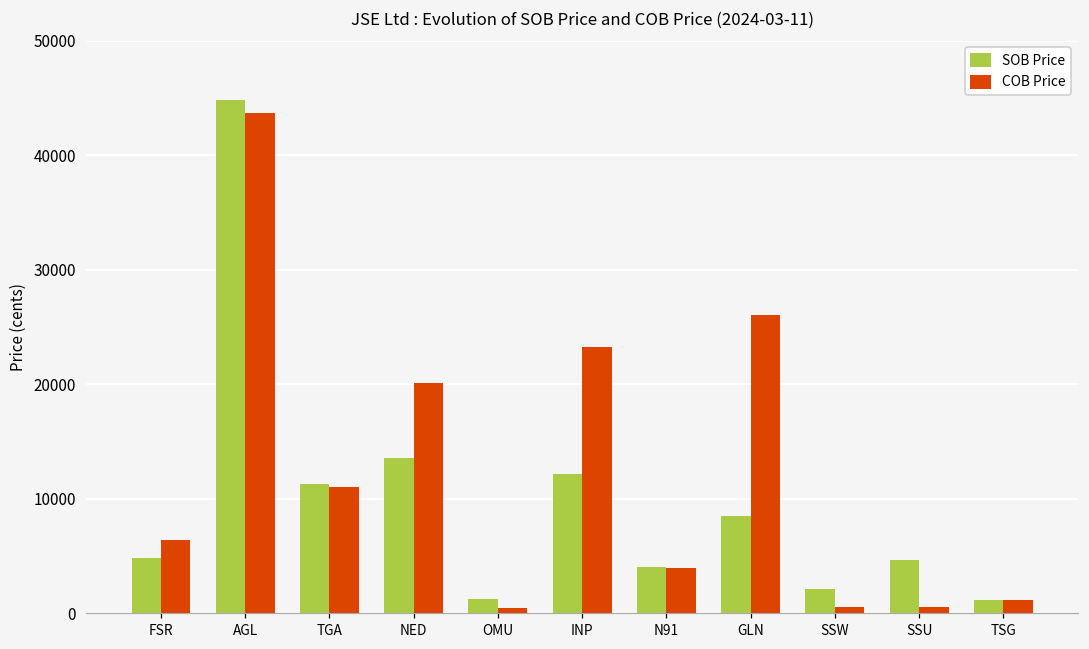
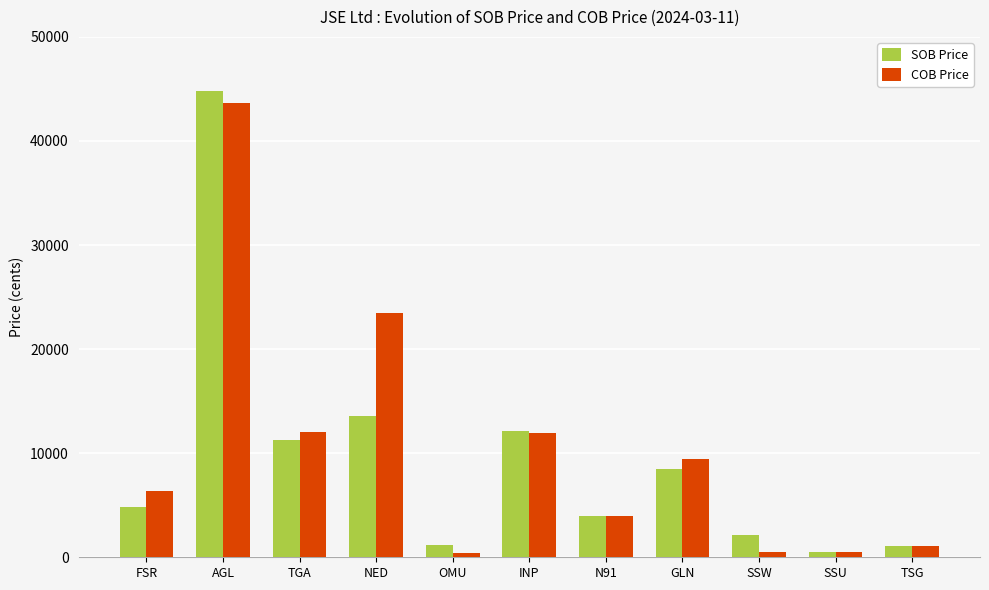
COB Price, TGA: 11000 -> 12000
COB Price, NED: 20100 -> 23400
COB Price, INP: 23200 -> 11900
COB Price, GLN: 26100 -> 9400
SOB Price, SSU: 4600 -> 500
